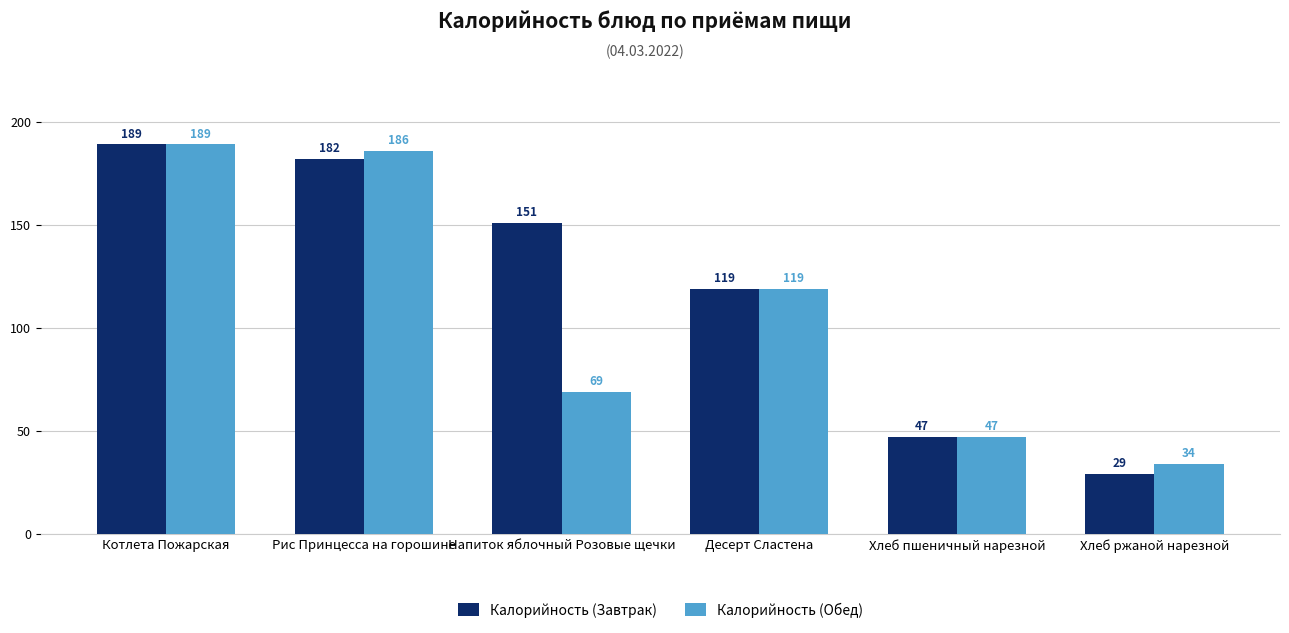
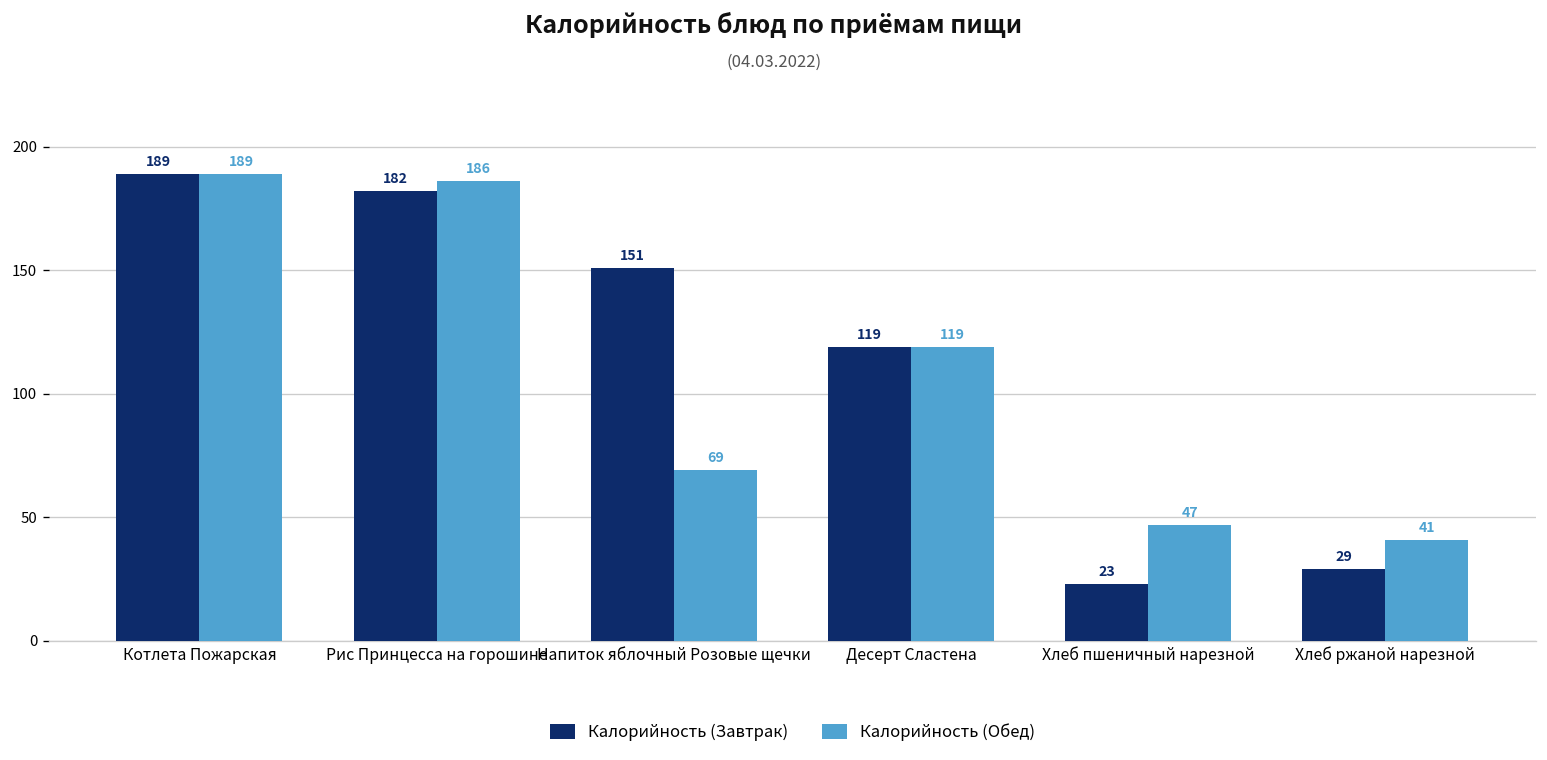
Калорийность (Завтрак), Хлеб пшеничный нарезной: 47 -> 23
Калорийность (Обед), Хлеб ржаной нарезной: 34 -> 41
